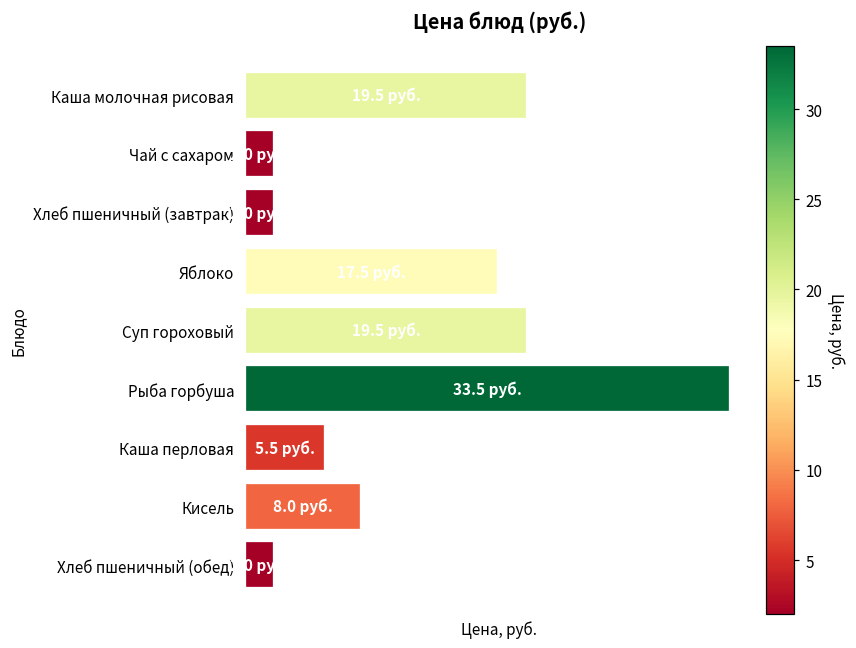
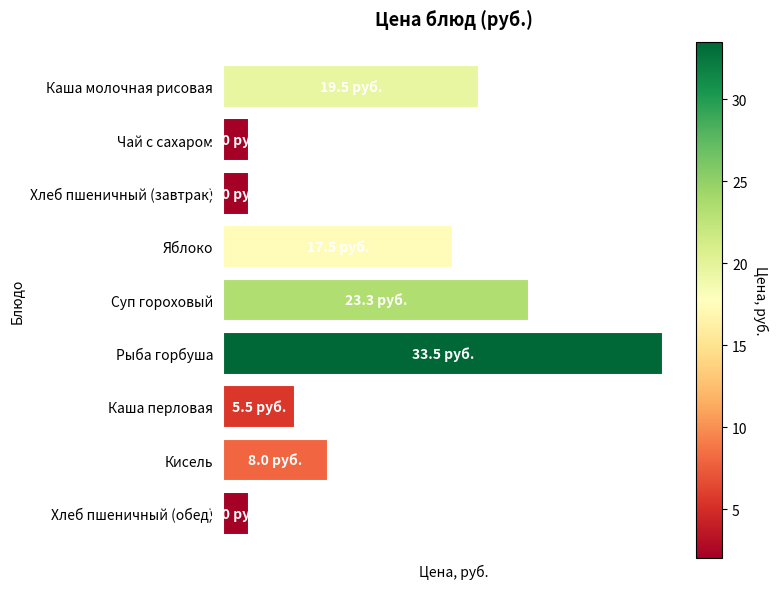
Суп гороховый: 19.5 -> 23.3
